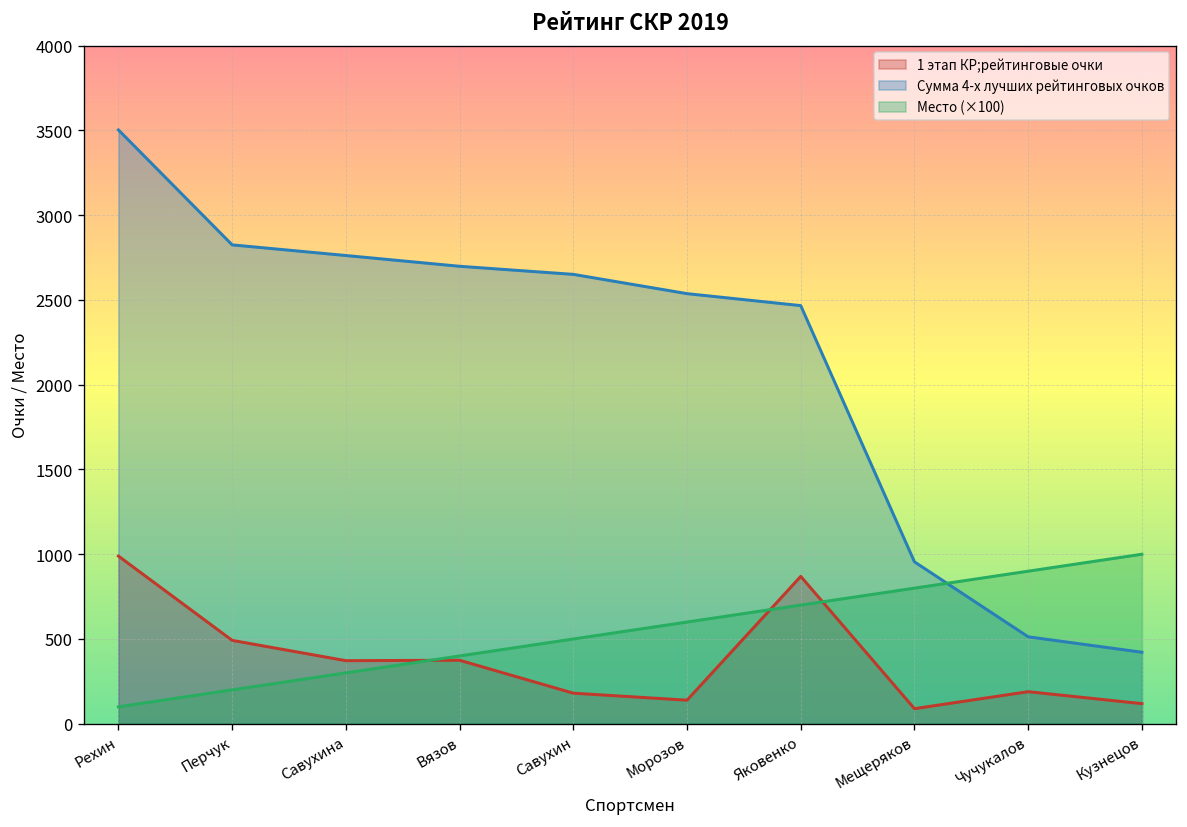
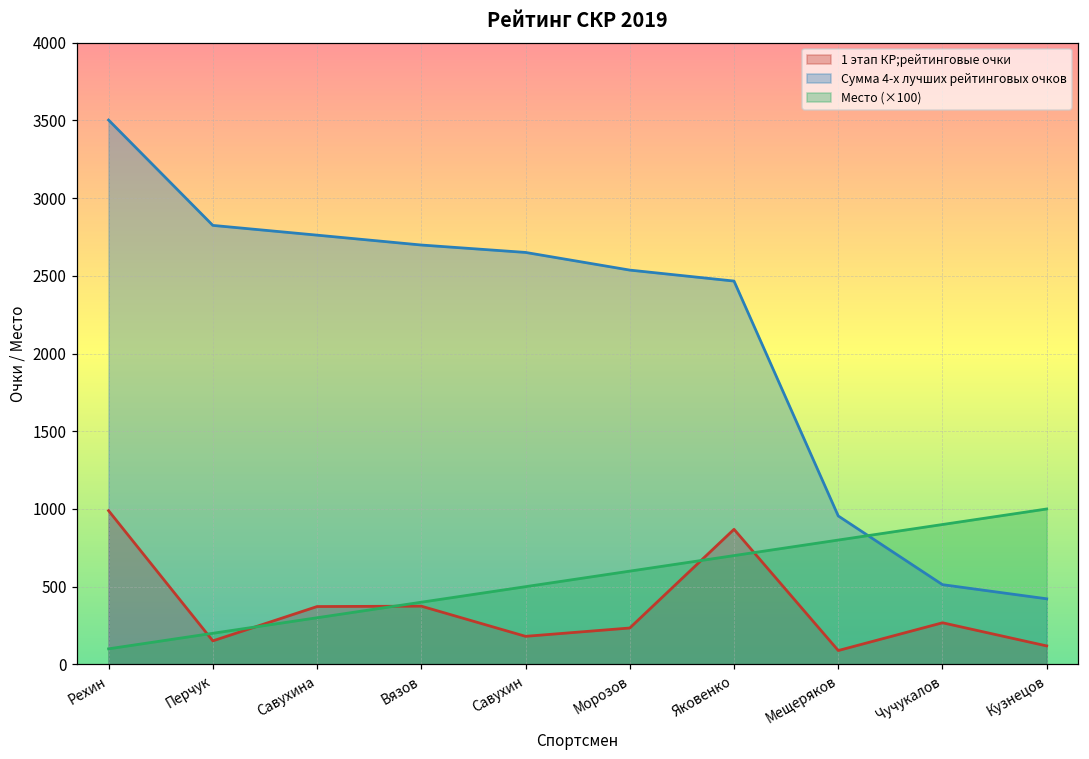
1 этап КР;рейтинговые очки, Перчук: 490 -> 150
1 этап КР;рейтинговые очки, Морозов: 140 -> 230
1 этап КР;рейтинговые очки, Чучукалов: 190 -> 270
